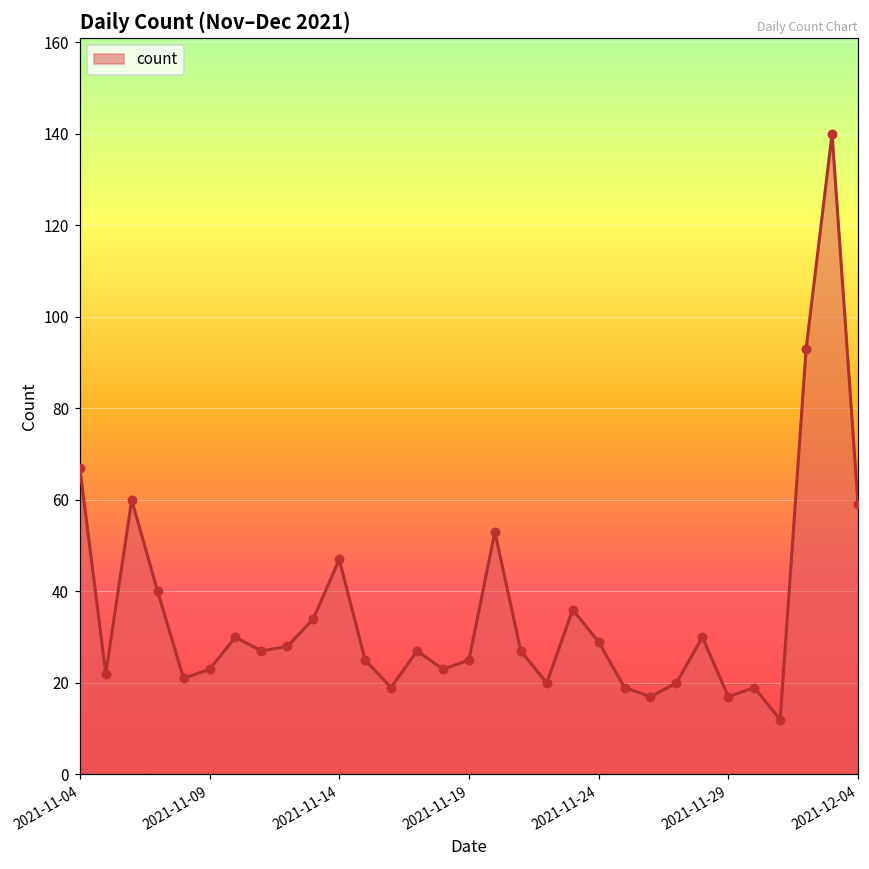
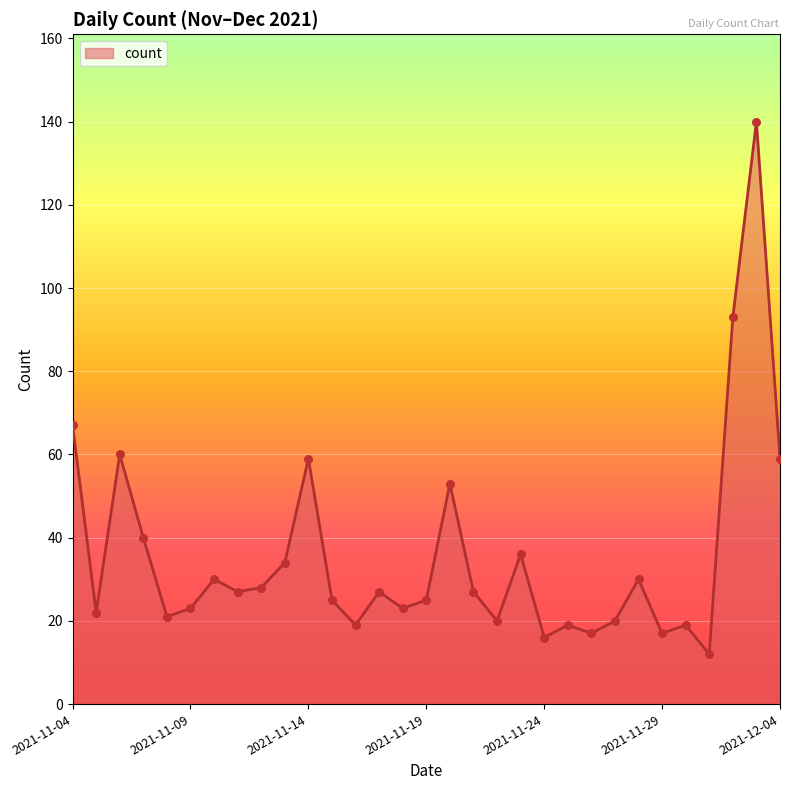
2021-11-14: 47 -> 59
2021-11-24: 29 -> 16
